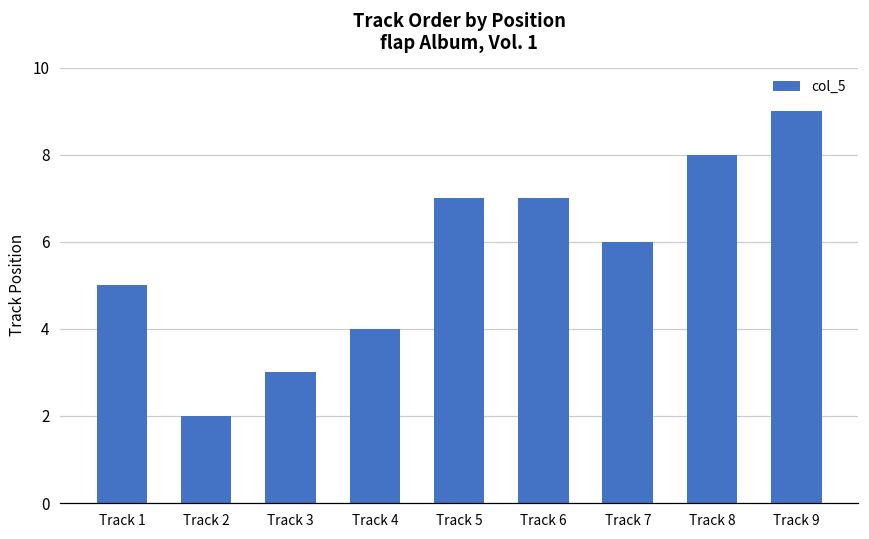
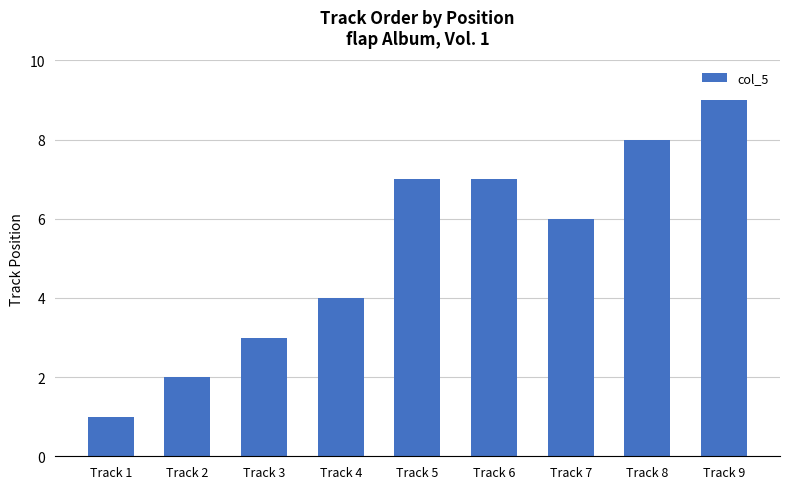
Track 1: 5 -> 1
